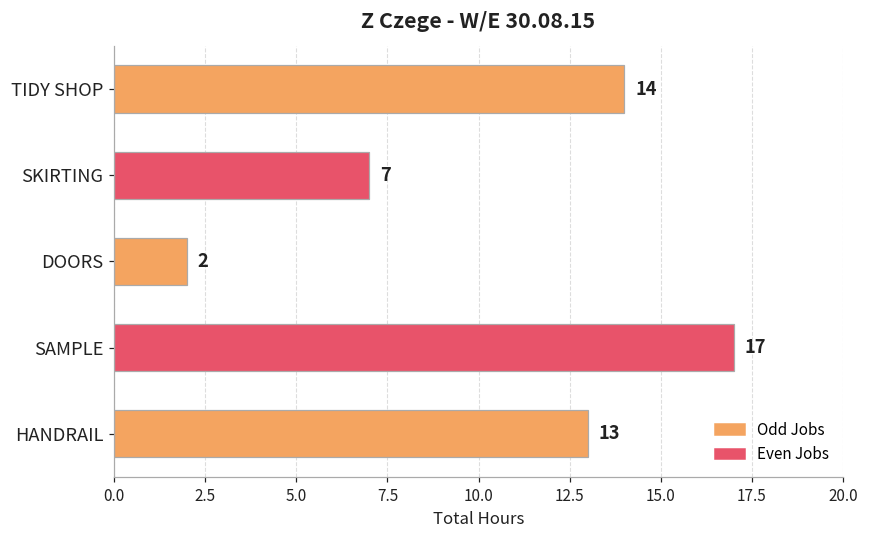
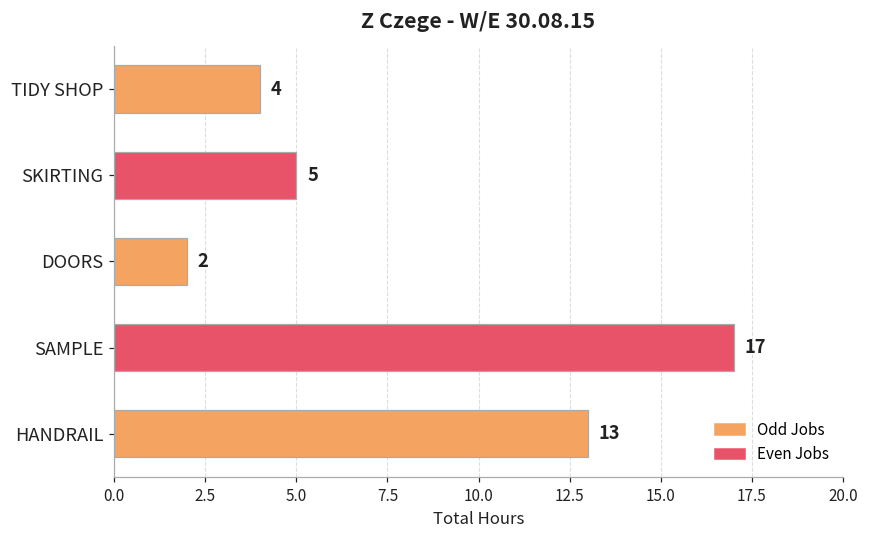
TIDY SHOP: 14 -> 4
SKIRTING: 7 -> 5
